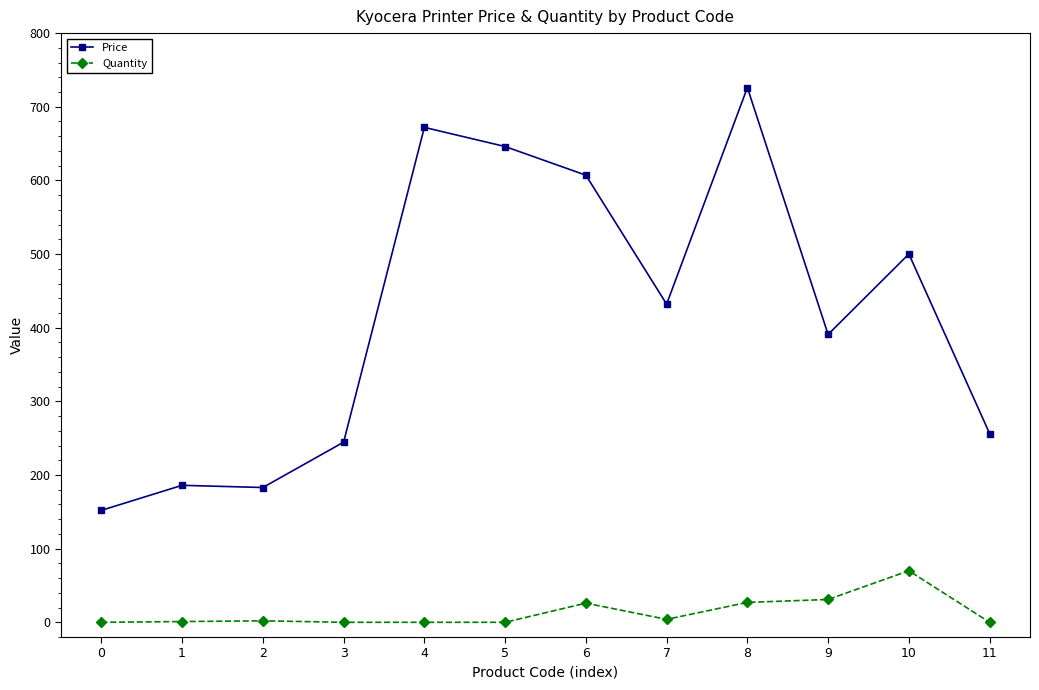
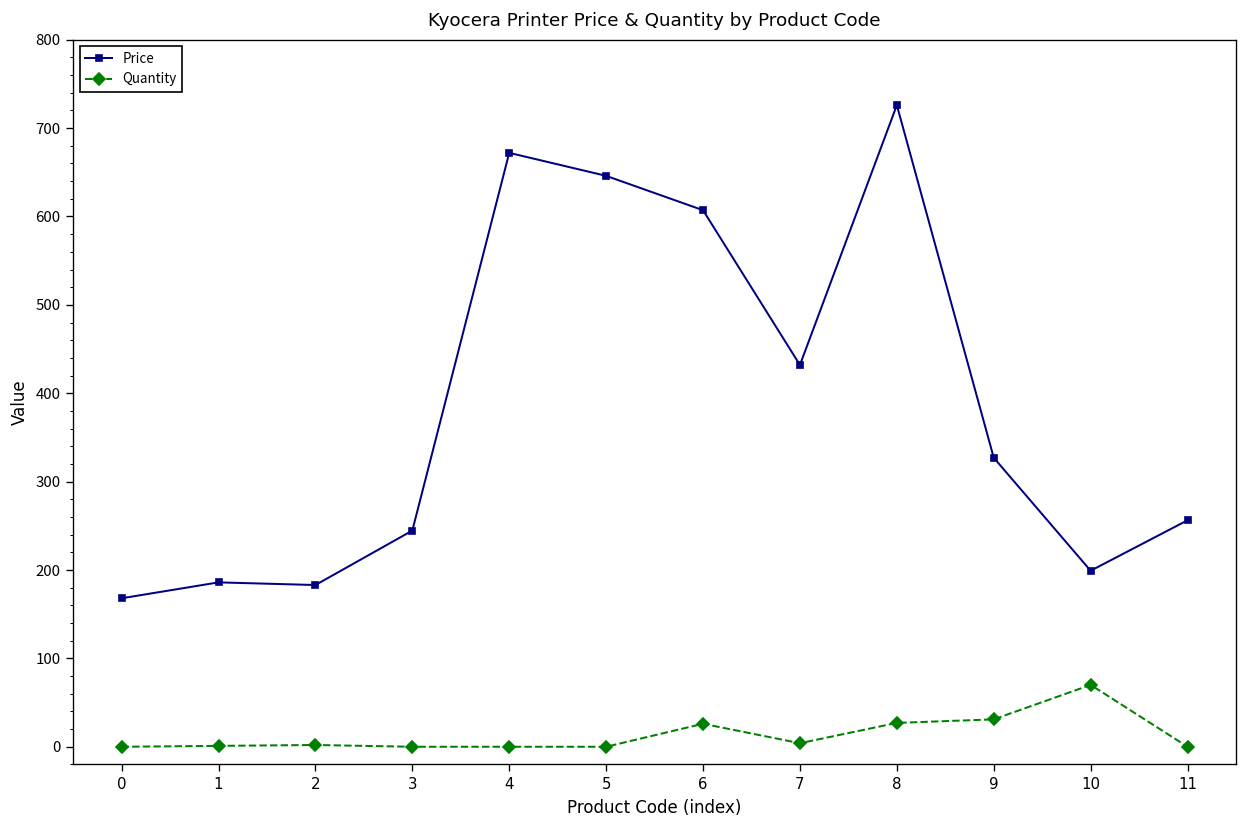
Price, 0: 150 -> 170
Price, 9: 390 -> 330
Price, 10: 500 -> 200
